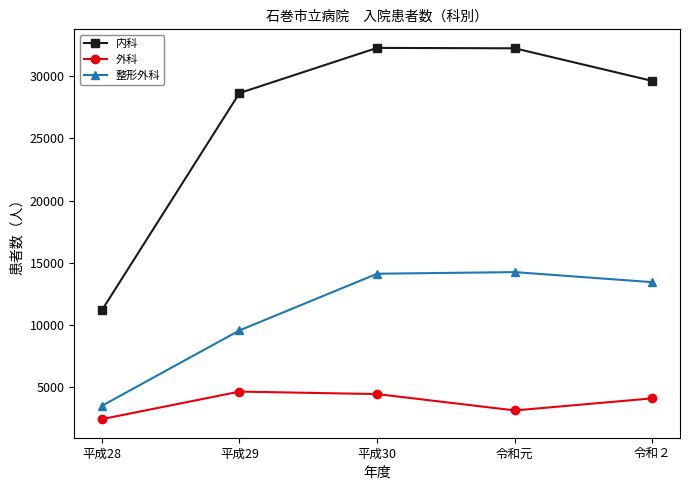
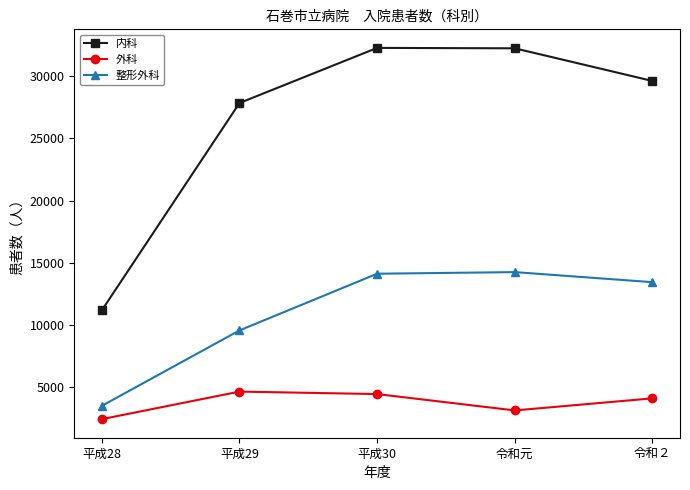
内科, 平成29: 28700 -> 27900
